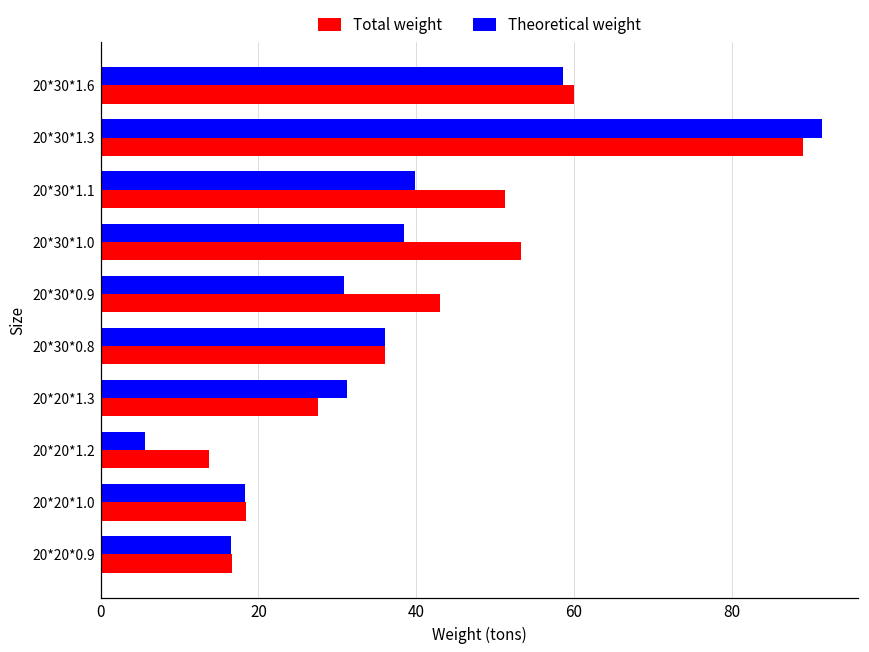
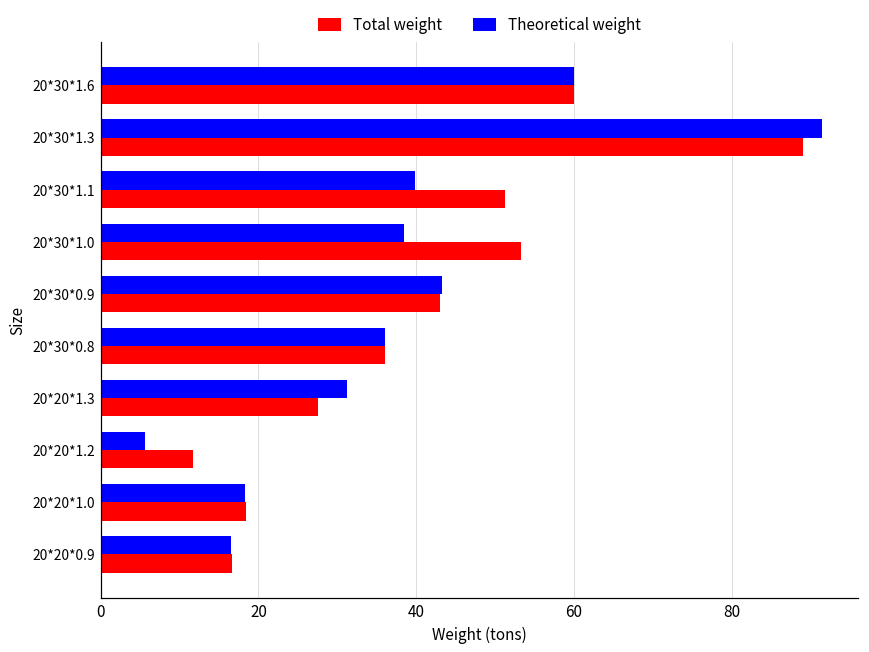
Theoretical weight, 20*30*1.6: 59 -> 60
Theoretical weight, 20*30*0.9: 31 -> 43
Total weight, 20*20*1.2: 14 -> 12
